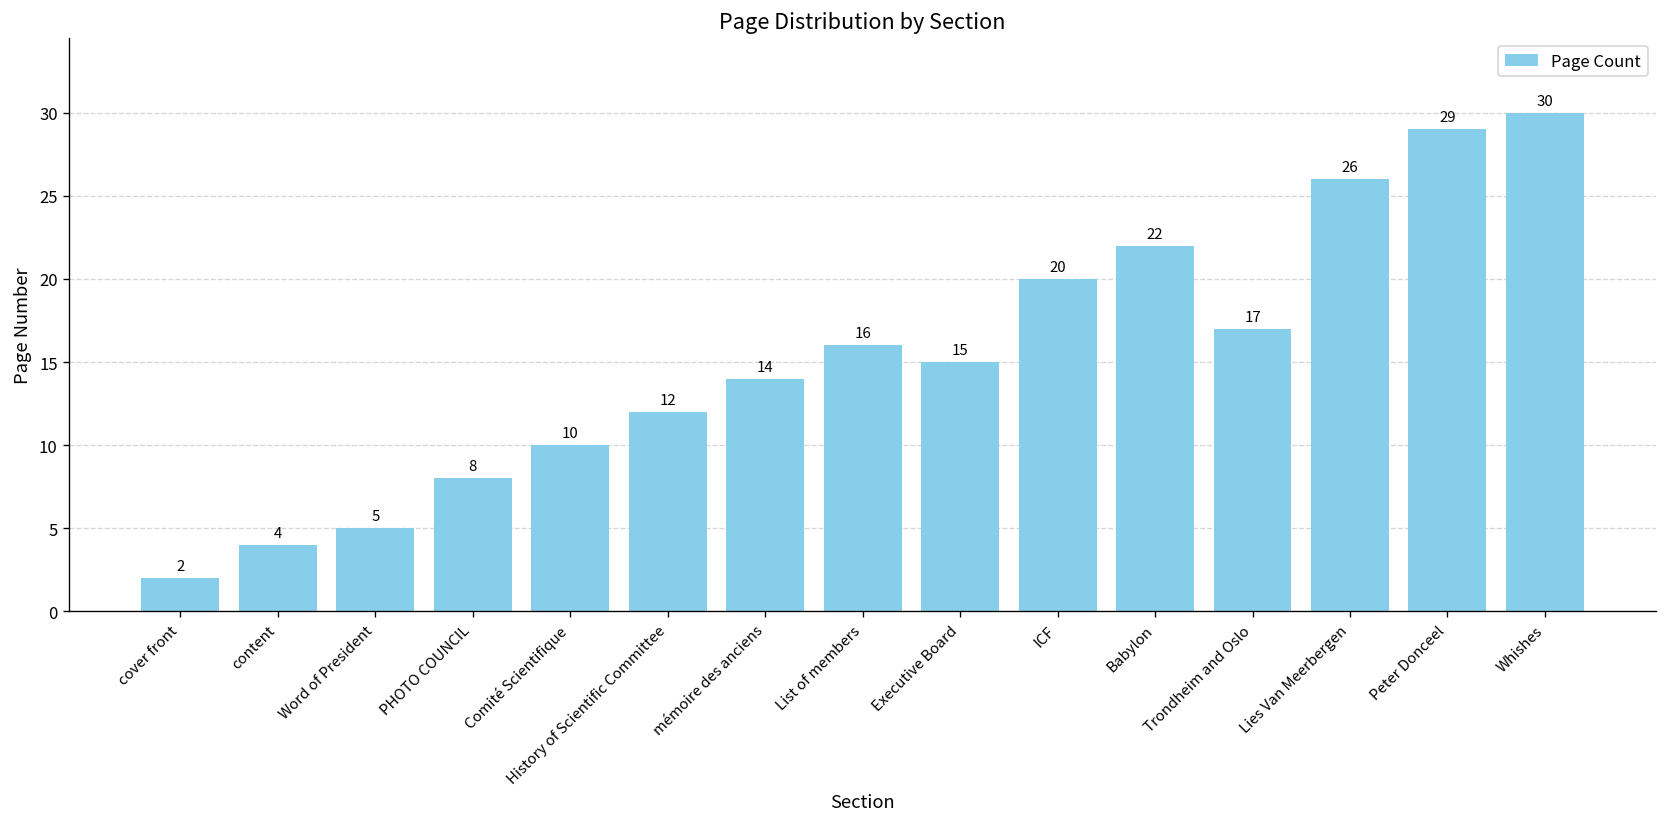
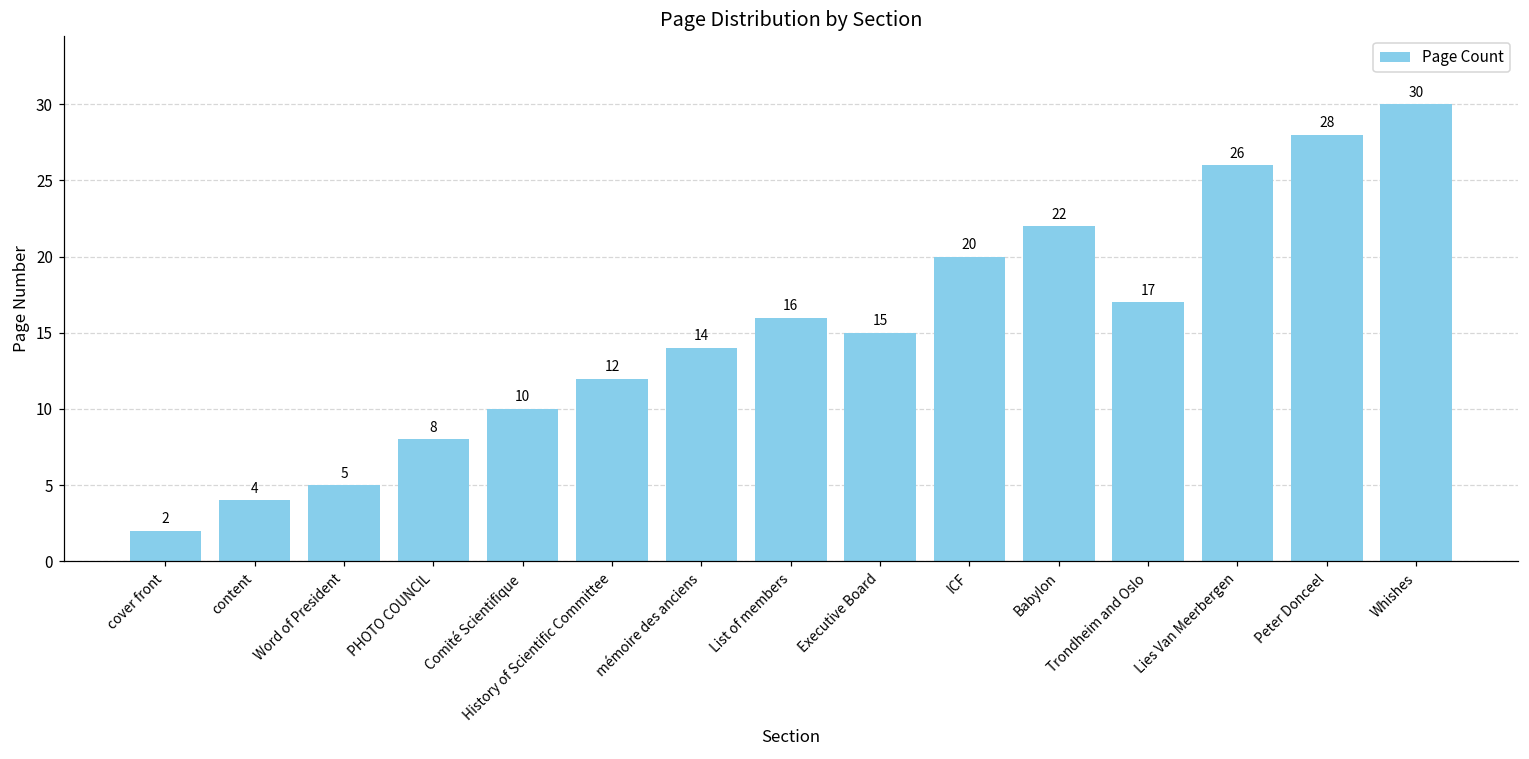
Peter Donceel: 29 -> 28
